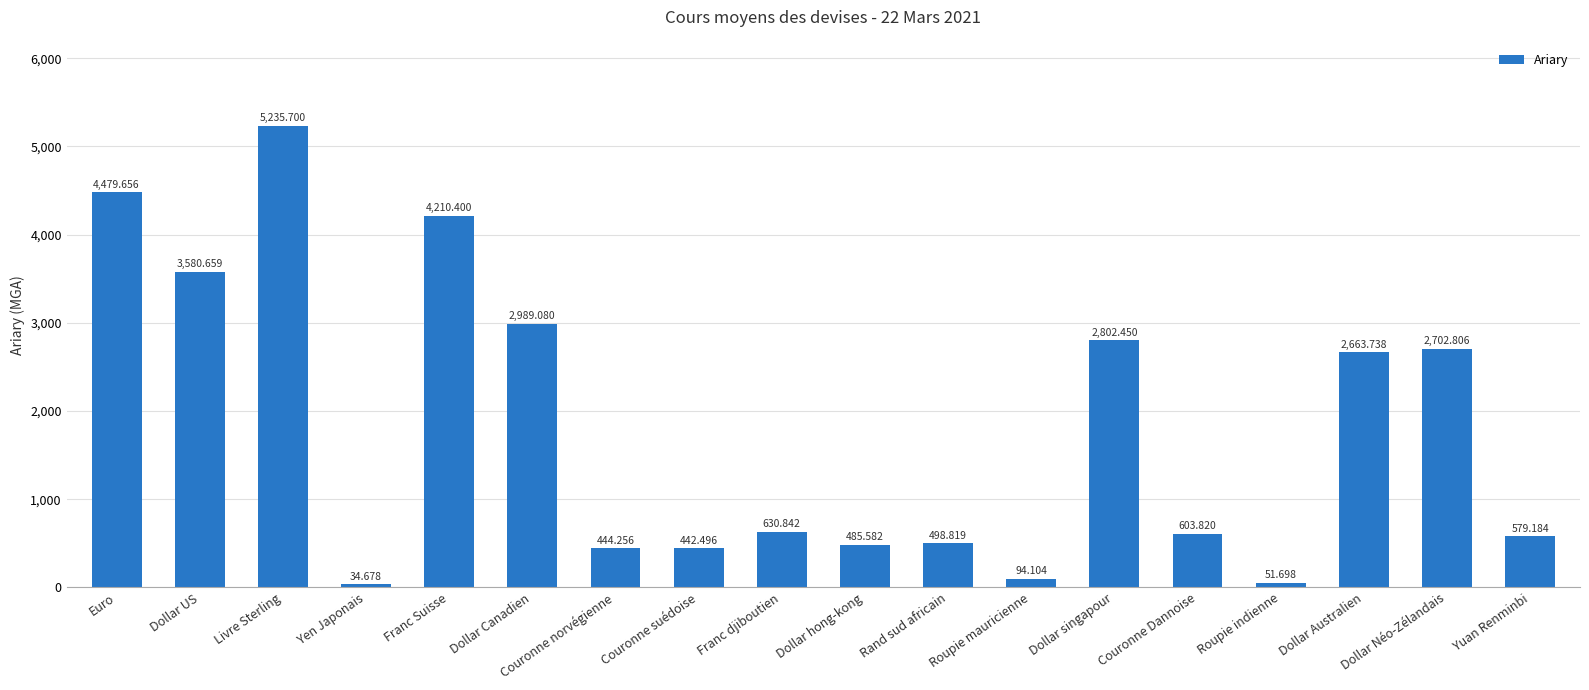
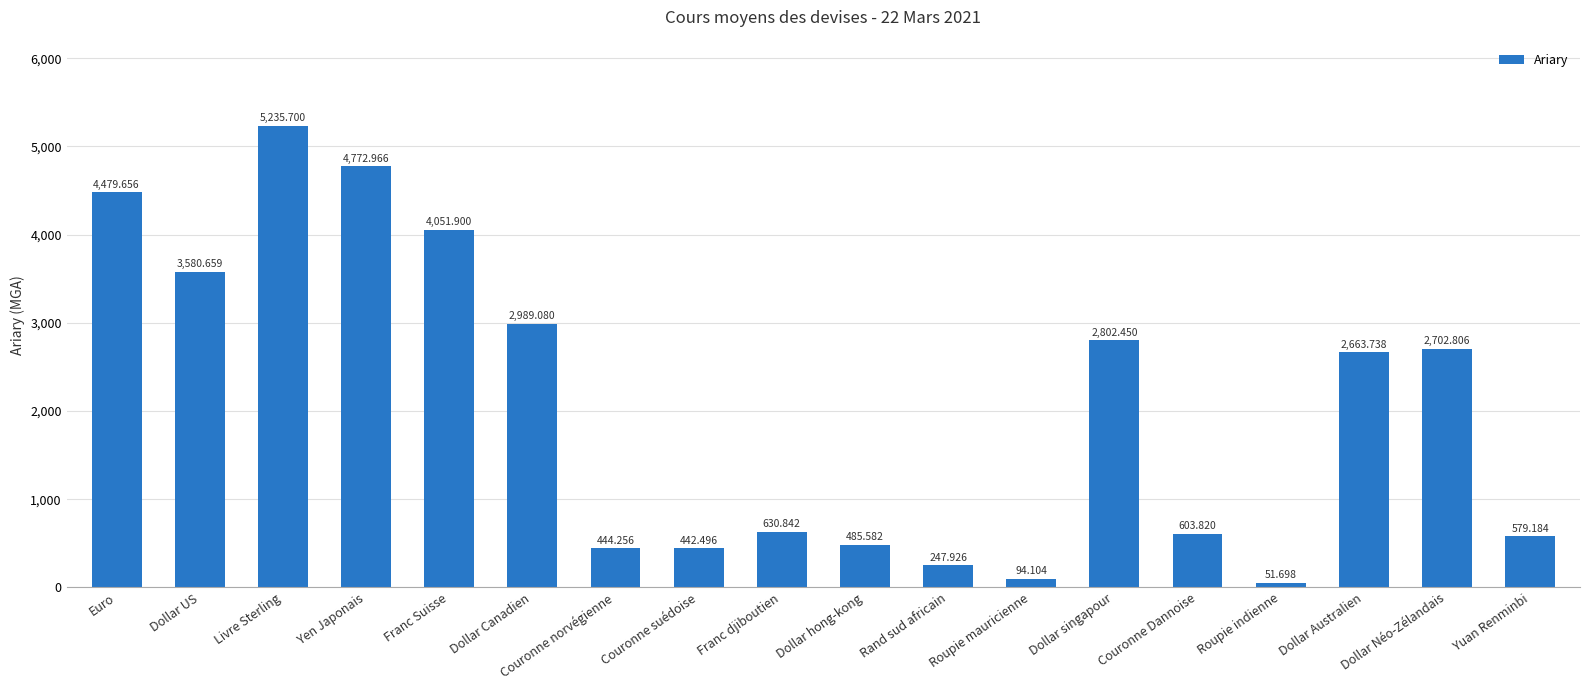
Yen Japonais: 34.678 -> 4,772.966
Franc Suisse: 4,210.400 -> 4,051.900
Rand sud africain: 498.819 -> 247.926
